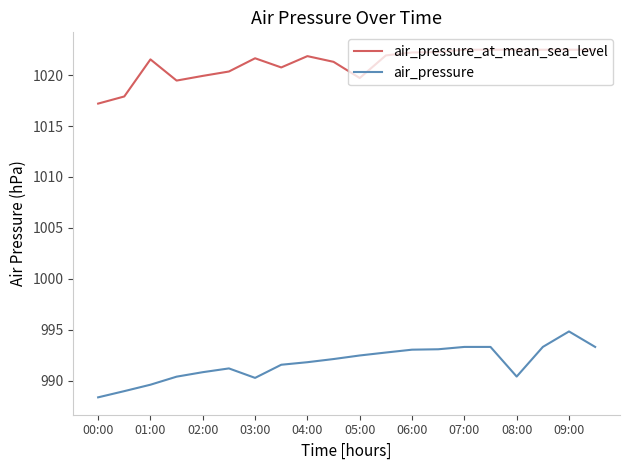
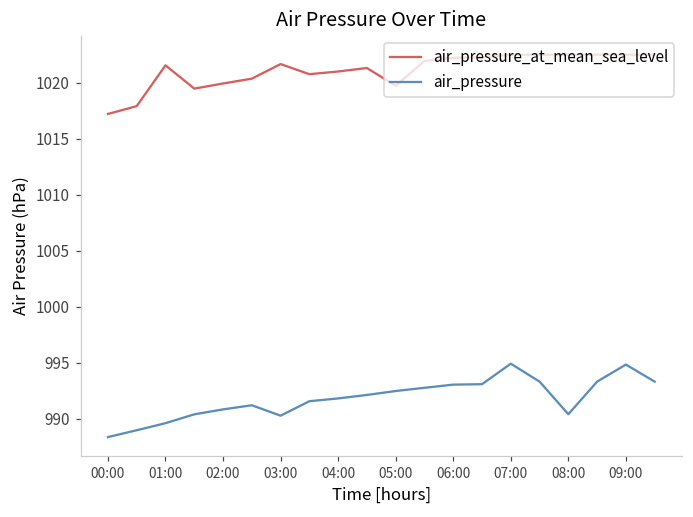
air_pressure_at_mean_sea_level, 04:00: 1021.9 -> 1021.0
air_pressure, 07:00: 993.3 -> 994.9
